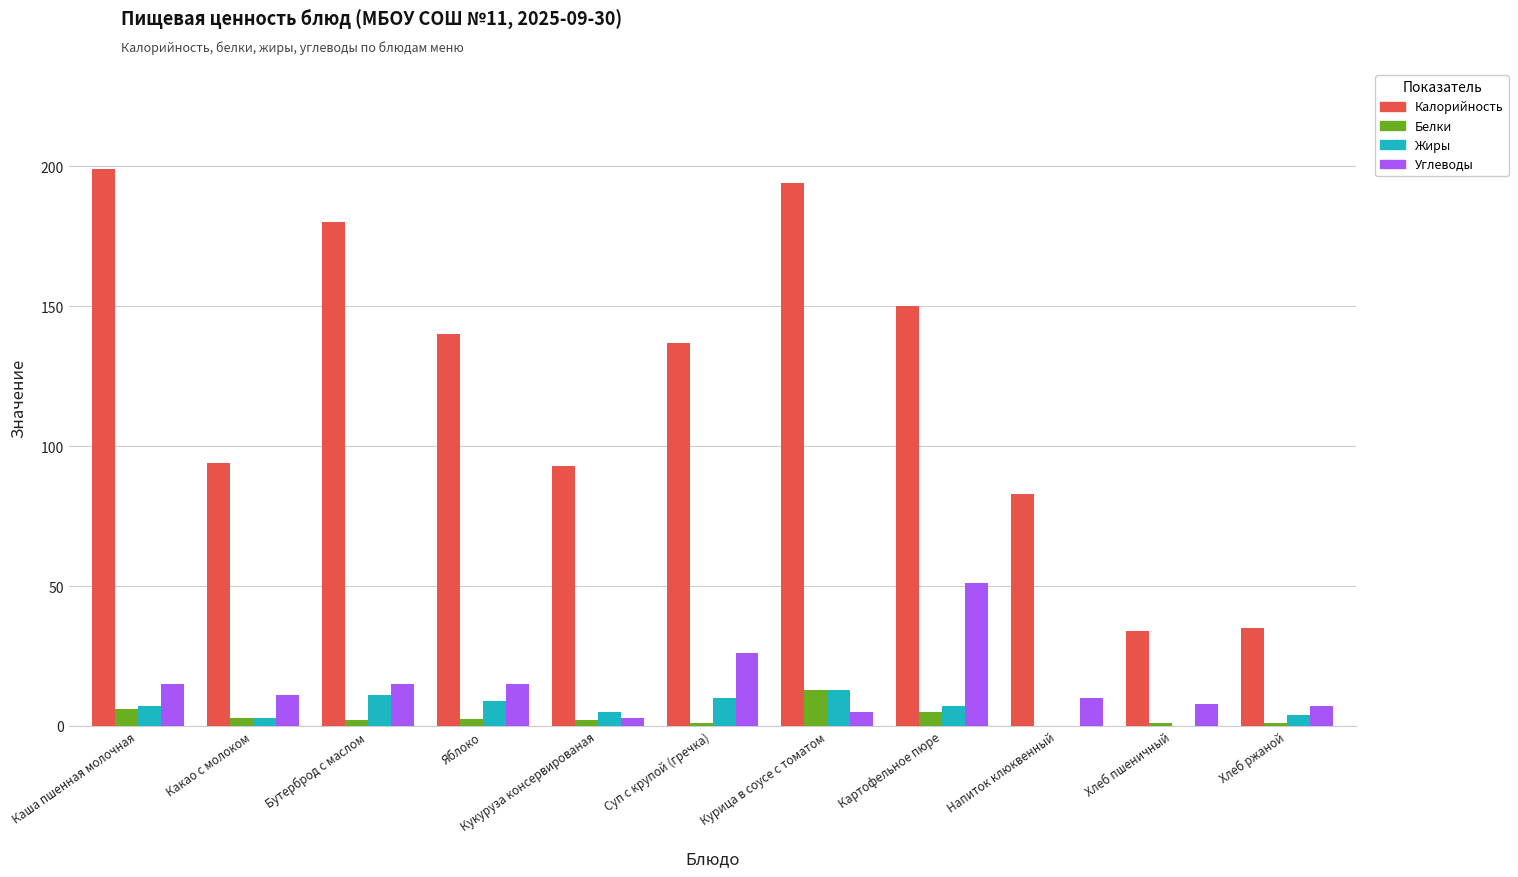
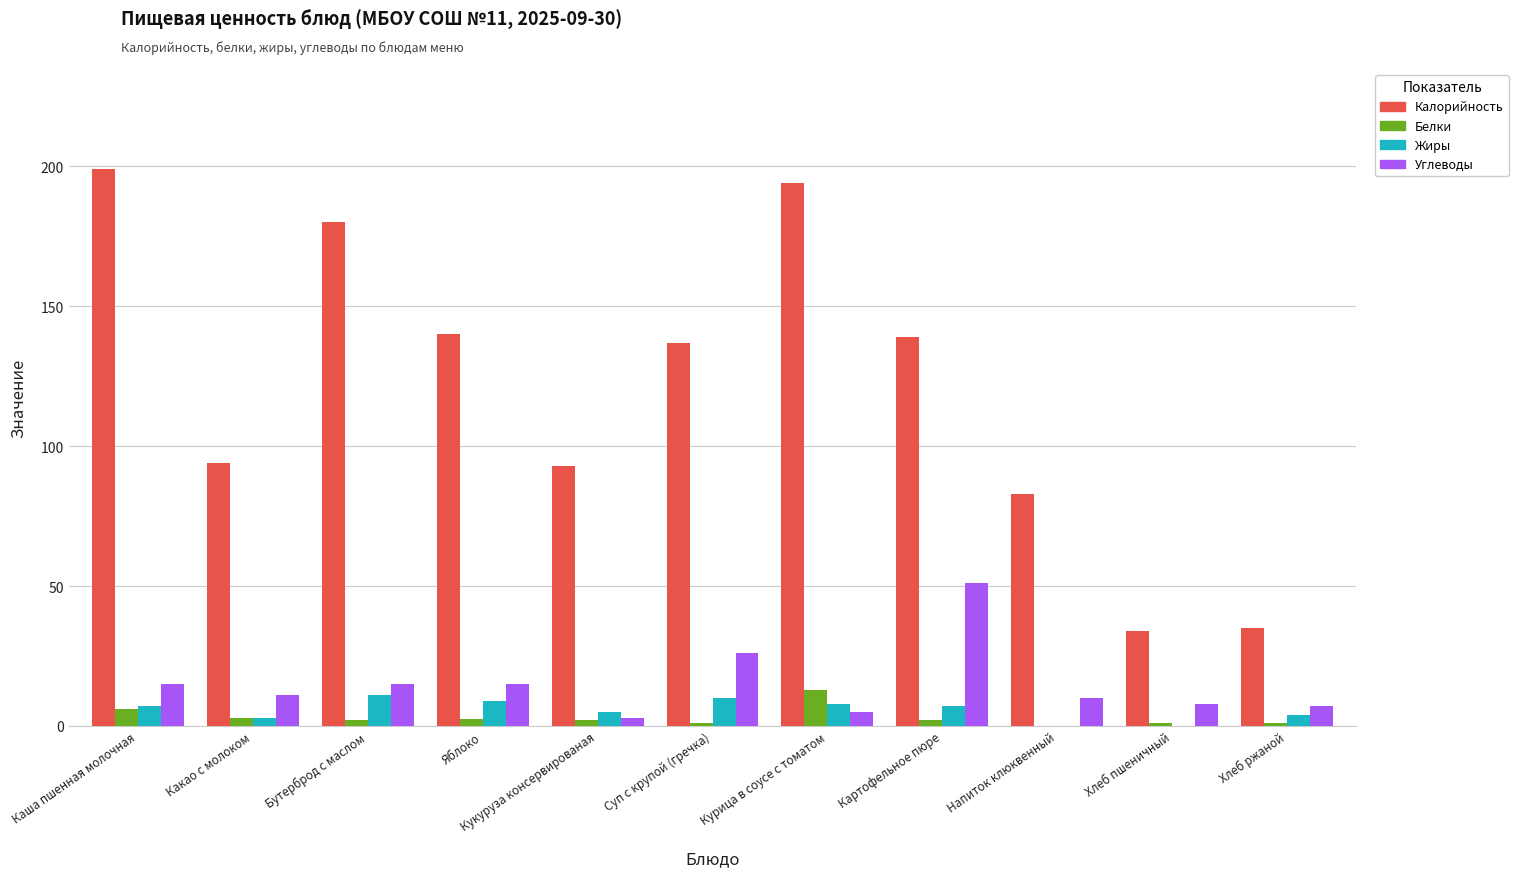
Жиры, Курица в соусе с томатом: 13 -> 8
Калорийность, Картофельное пюре: 150 -> 139
Белки, Картофельное пюре: 5 -> 2
